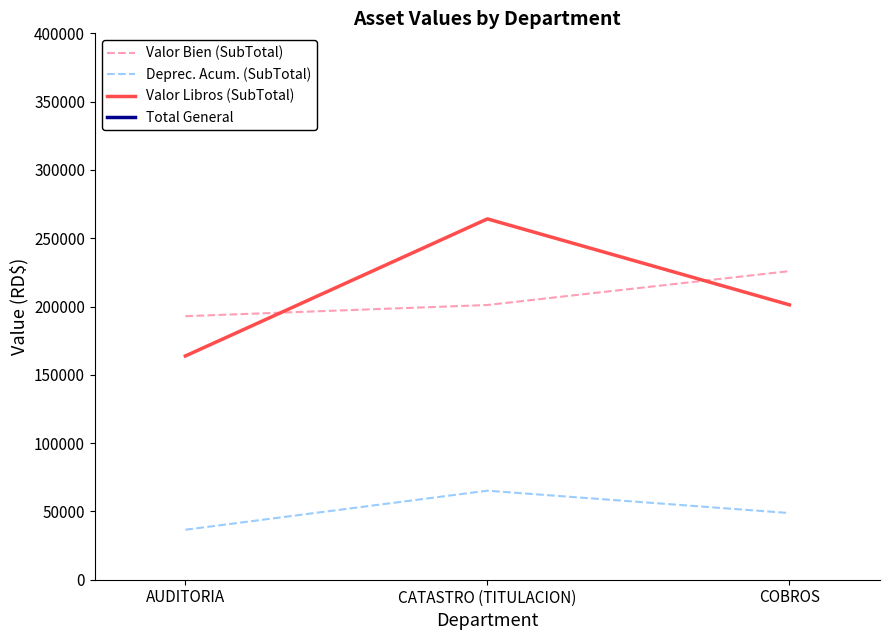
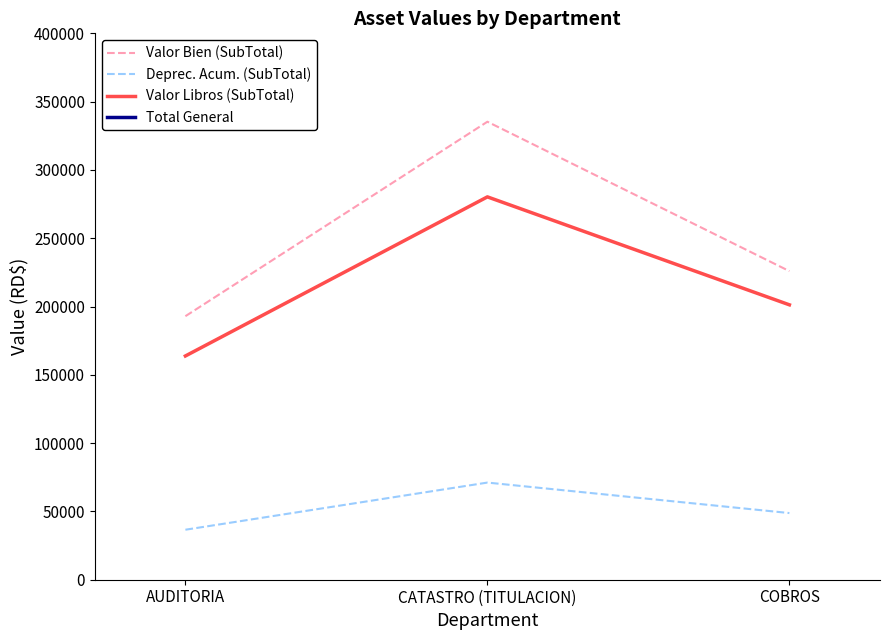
Valor Bien (SubTotal), CATASTRO (TITULACION): 201000 -> 335000
Deprec. Acum. (SubTotal), CATASTRO (TITULACION): 65000 -> 71000
Valor Libros (SubTotal), CATASTRO (TITULACION): 264000 -> 280000
